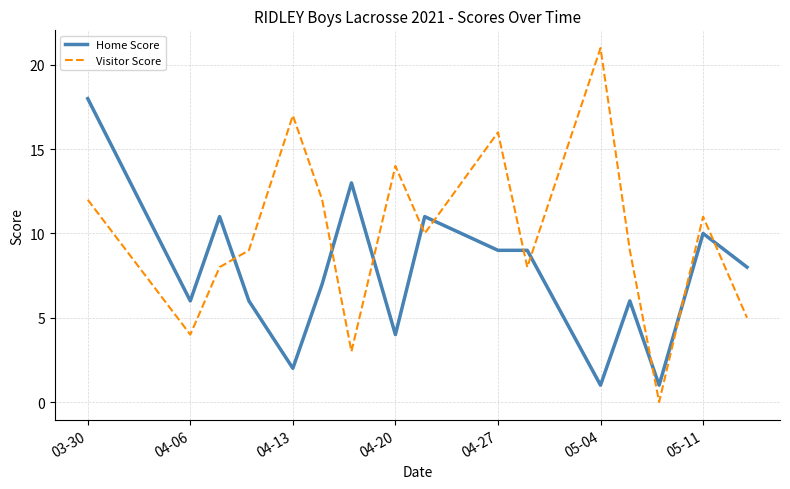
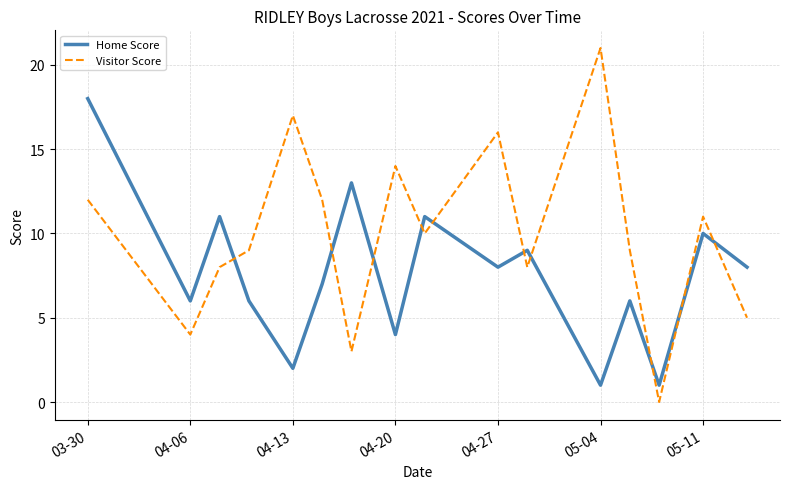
Home Score, 04-27: 9 -> 8
